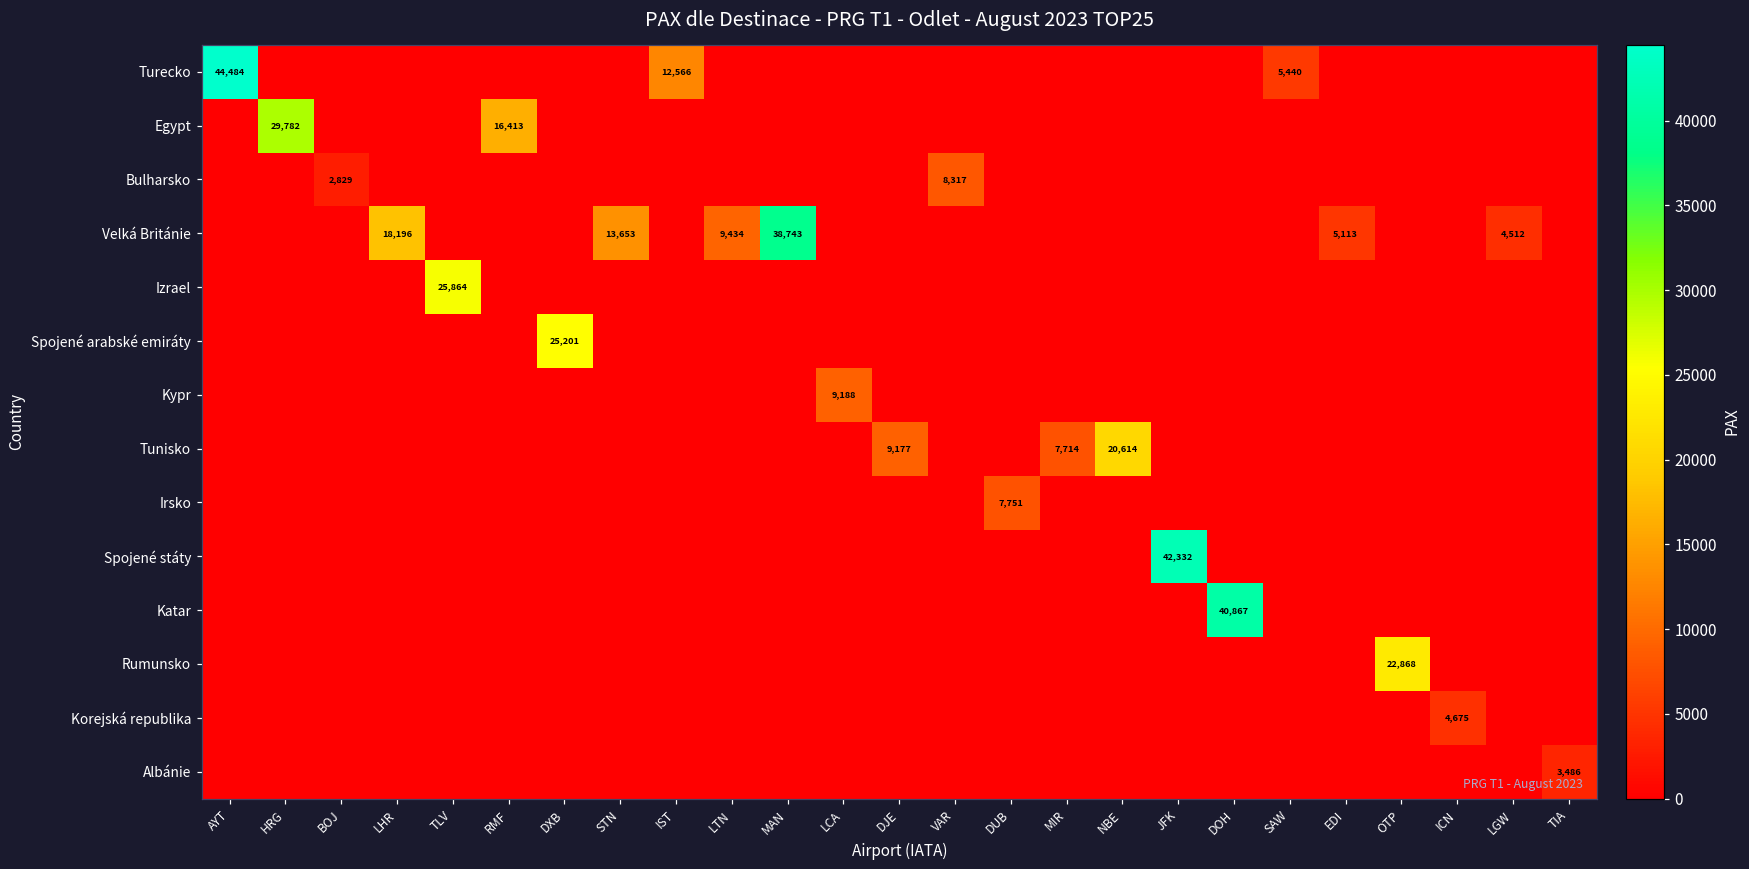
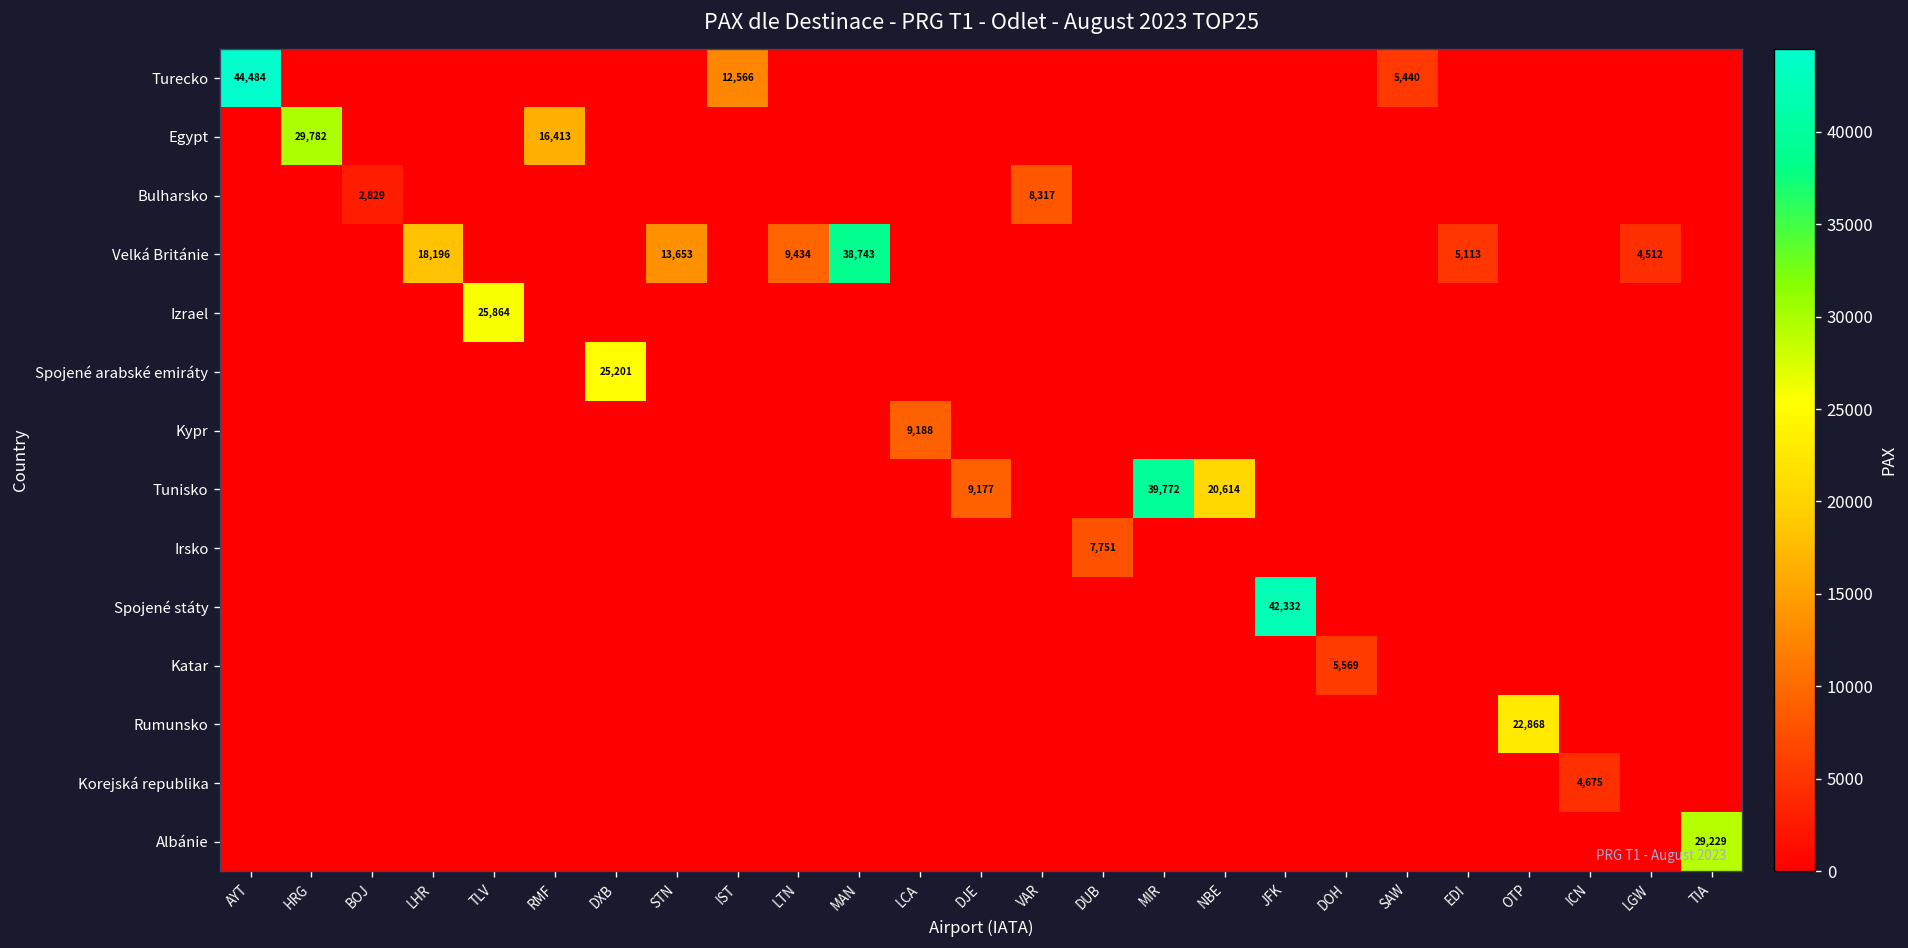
Tunisko, MIR: 7,714 -> 39,772
Katar, DOH: 40,867 -> 5,569
Albánie, TIA: 3,486 -> 29,229
